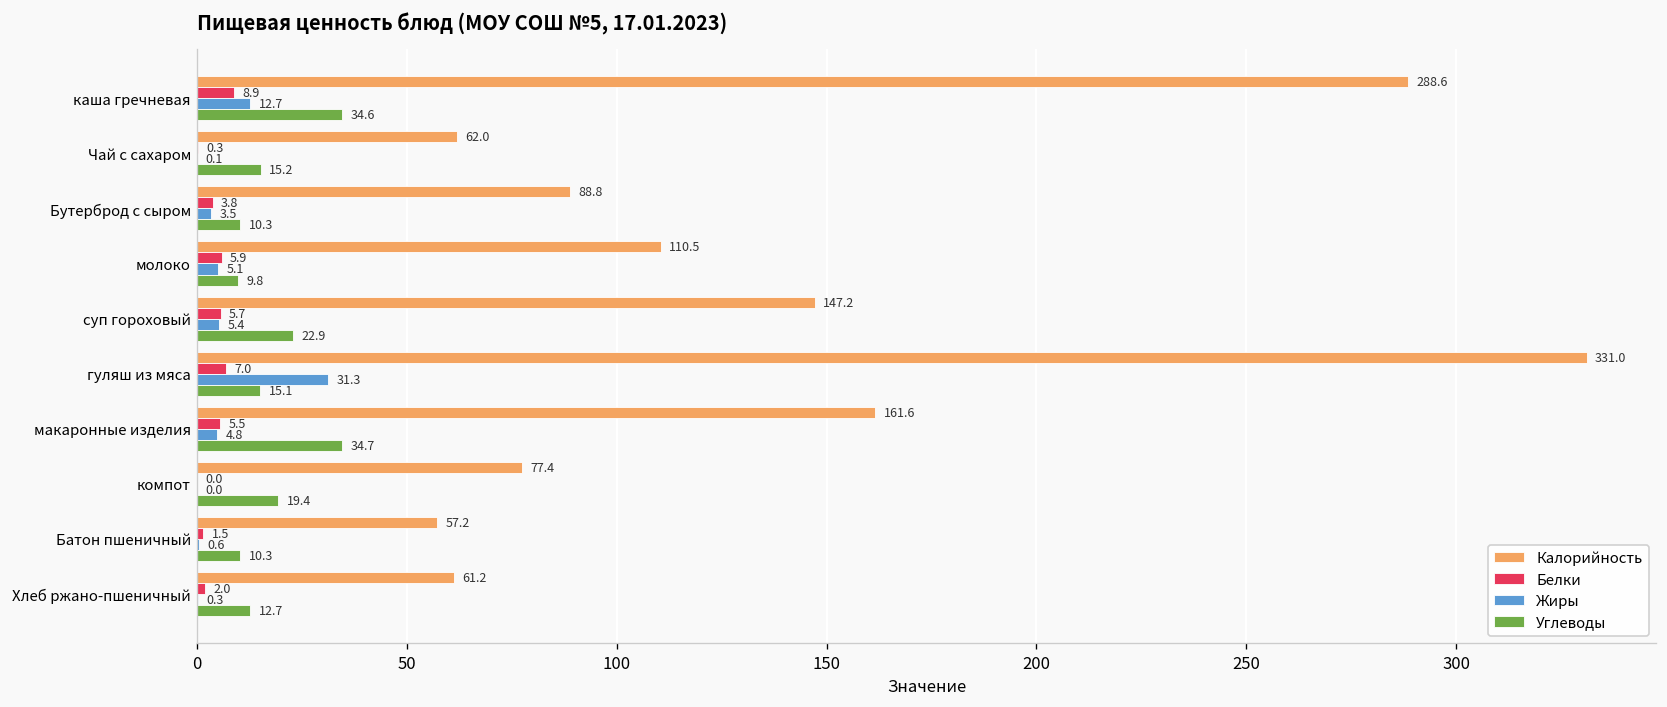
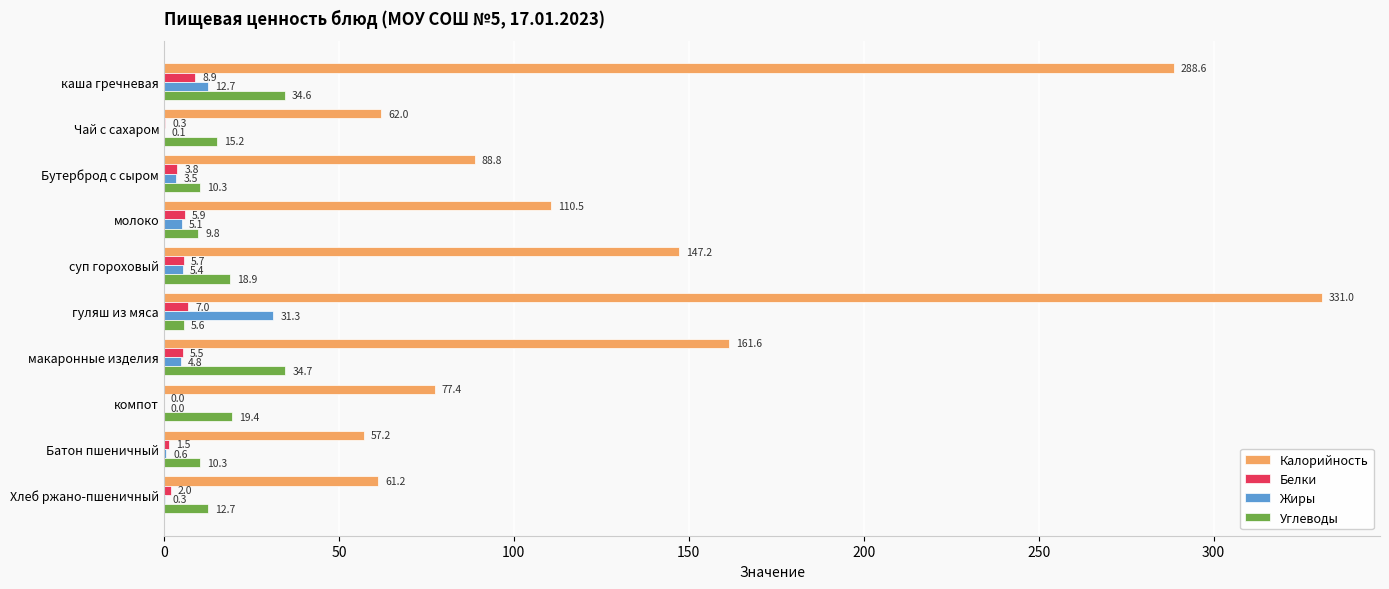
Углеводы, суп гороховый: 22.9 -> 18.9
Углеводы, гуляш из мяса: 15.1 -> 5.6
